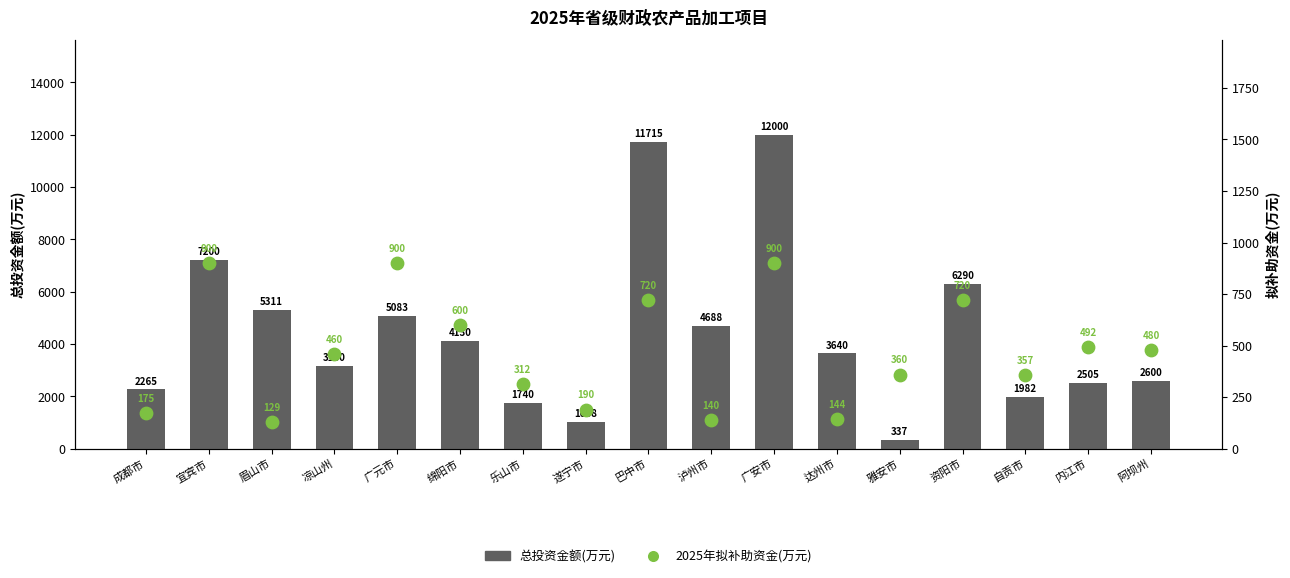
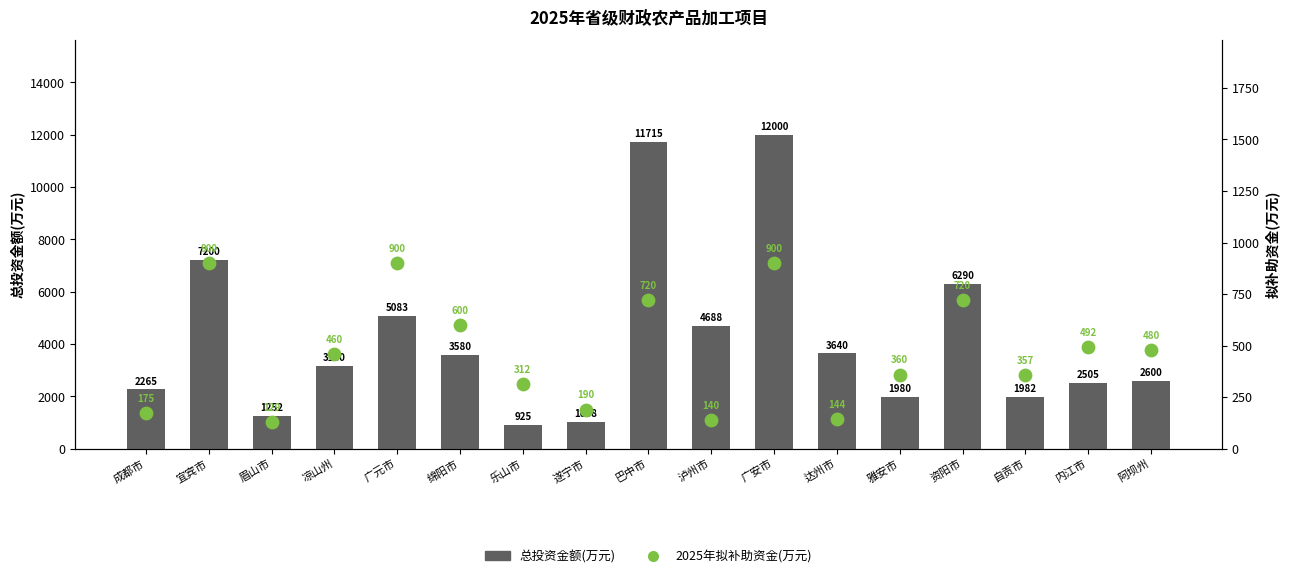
总投资金额(万元), 眉山市: 5311 -> 1252
总投资金额(万元), 绵阳市: 4130 -> 3580
总投资金额(万元), 乐山市: 1740 -> 925
总投资金额(万元), 雅安市: 337 -> 1980
